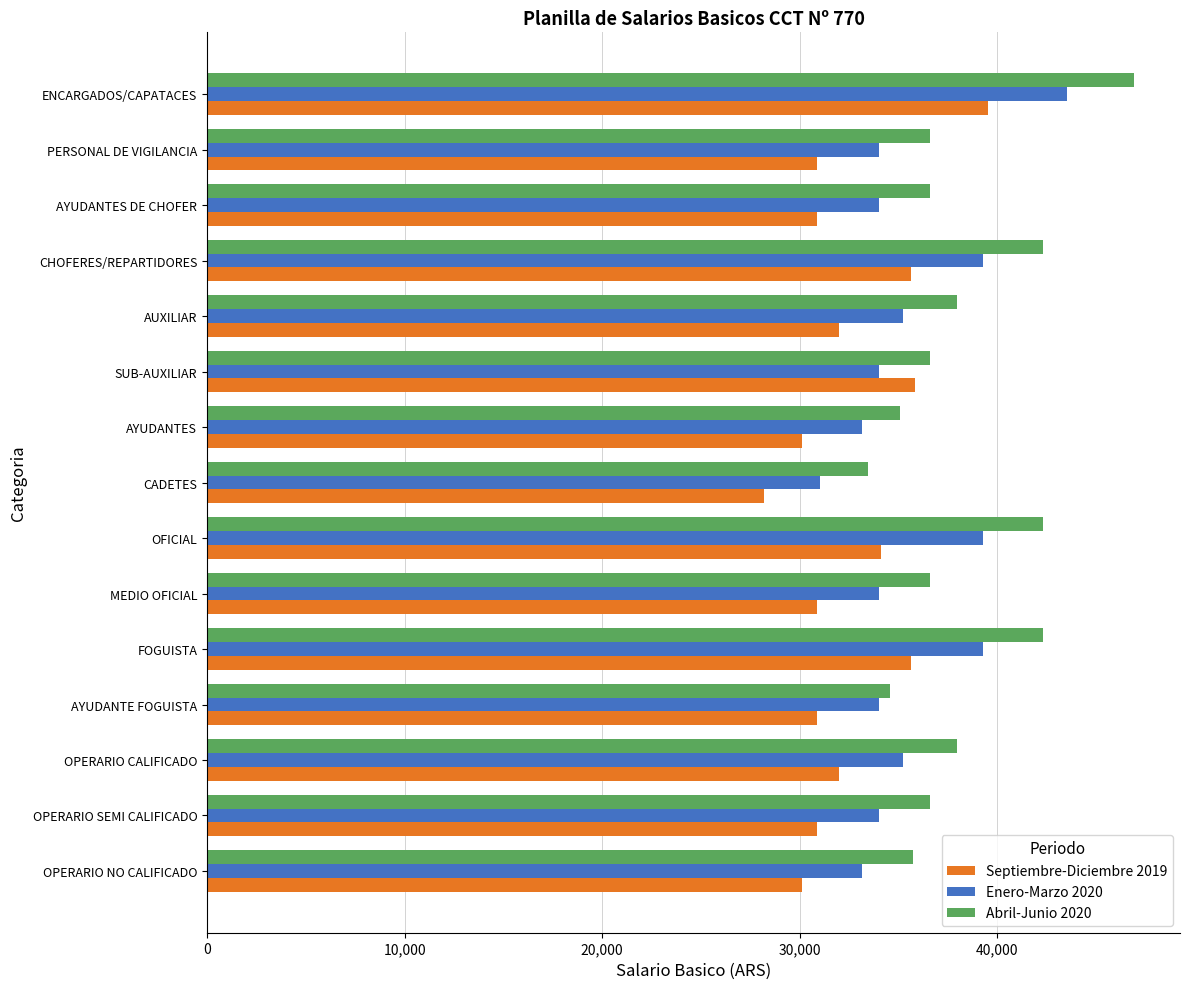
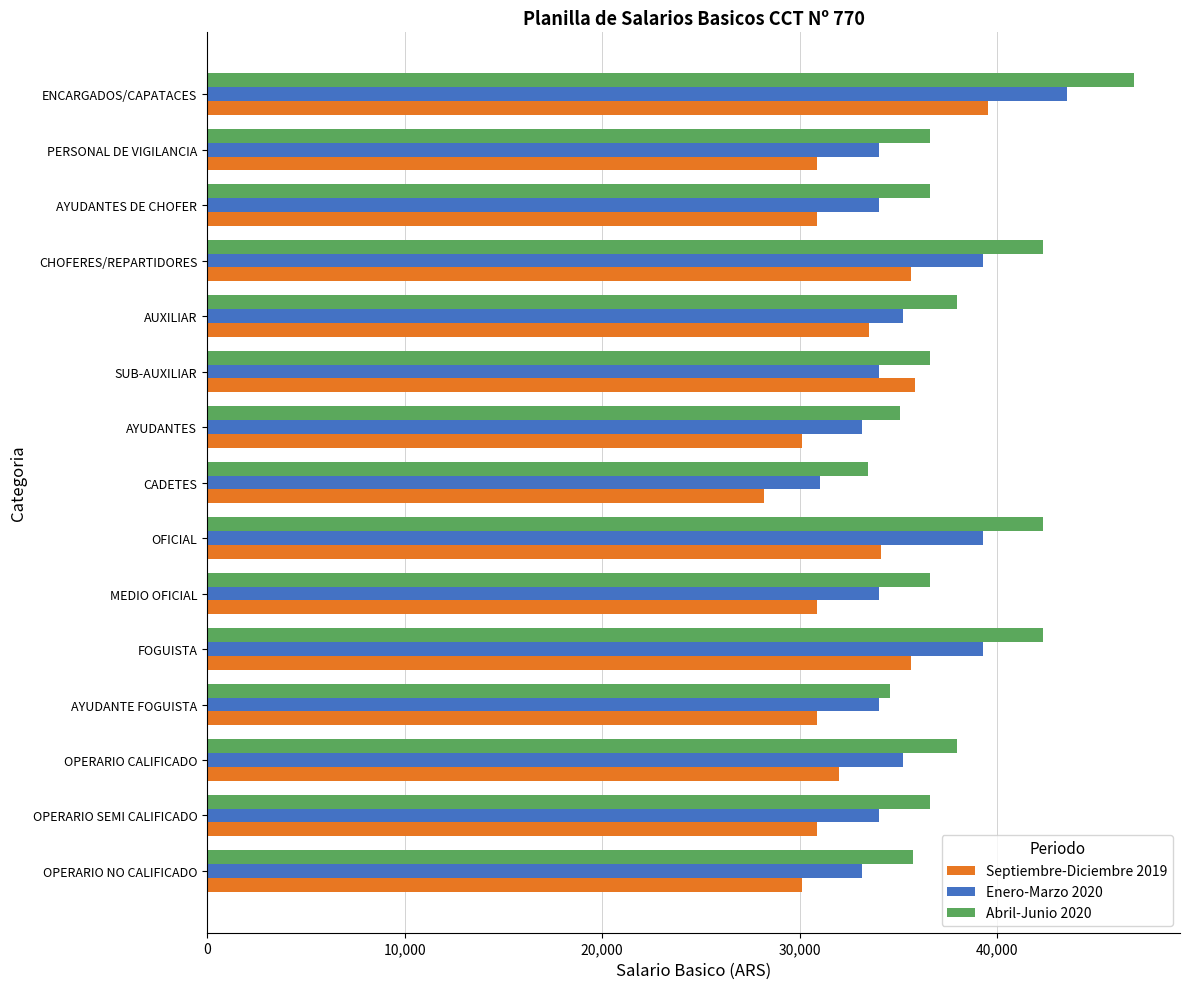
Septiembre-Diciembre 2019, AUXILIAR: 32,000 -> 33,500
